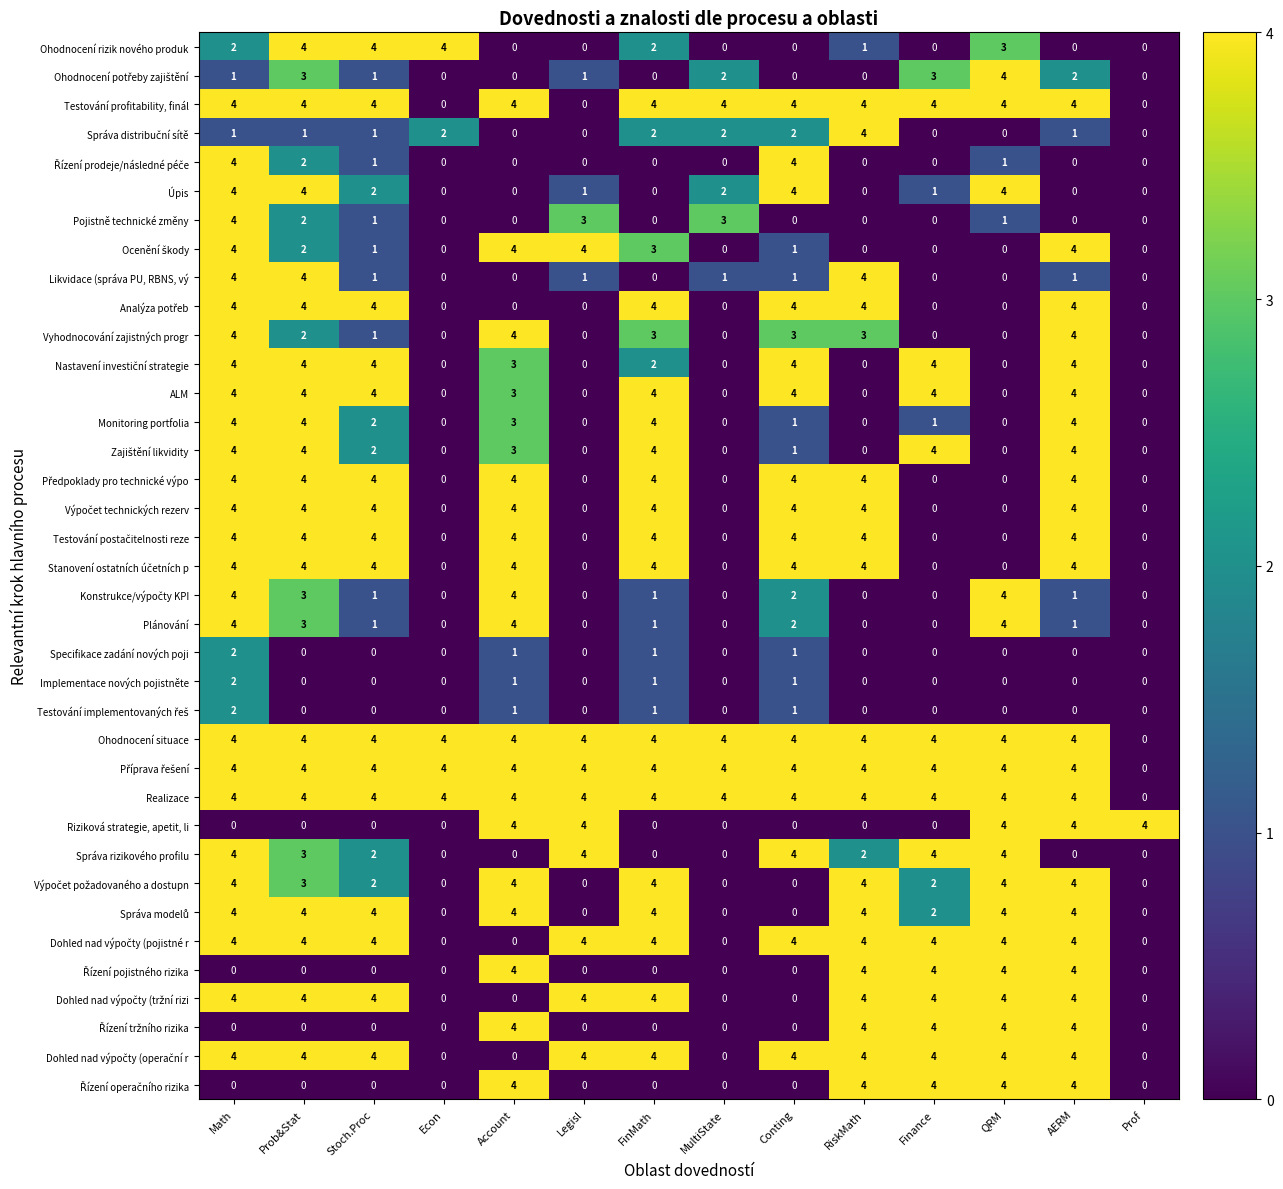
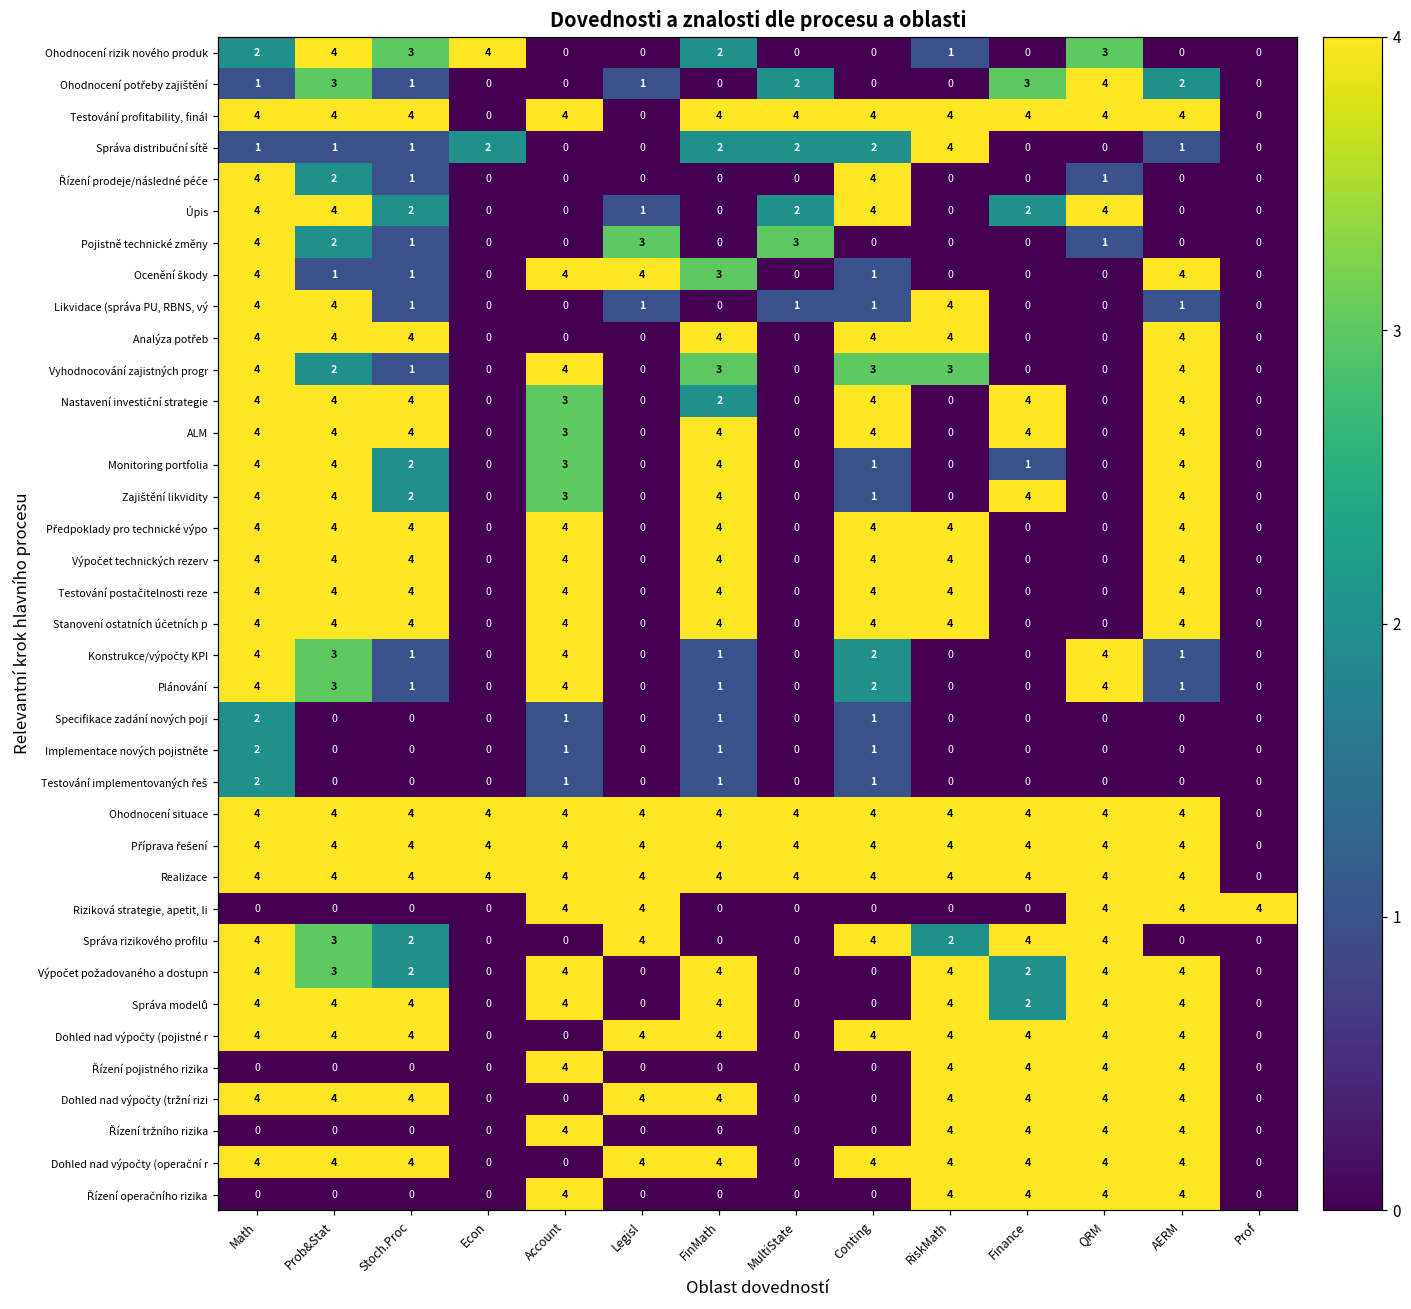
Ohodnocení rizik nového produk, Stoch.Proc: 4 -> 3
Úpis, Finance: 1 -> 2
Ocenění škody, Prob&Stat: 2 -> 1
